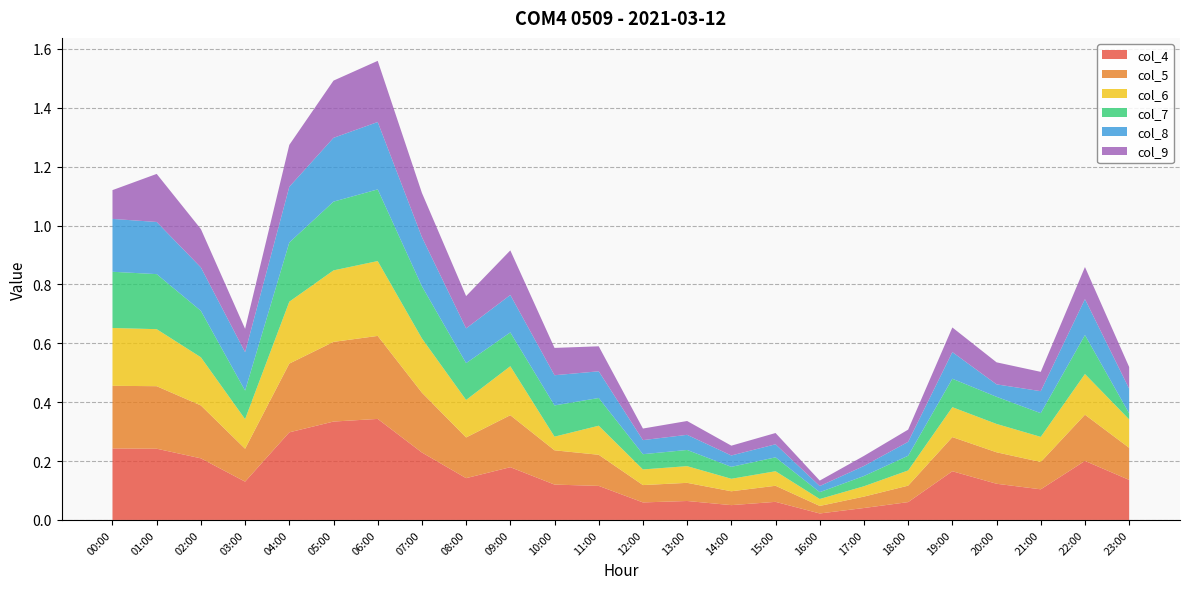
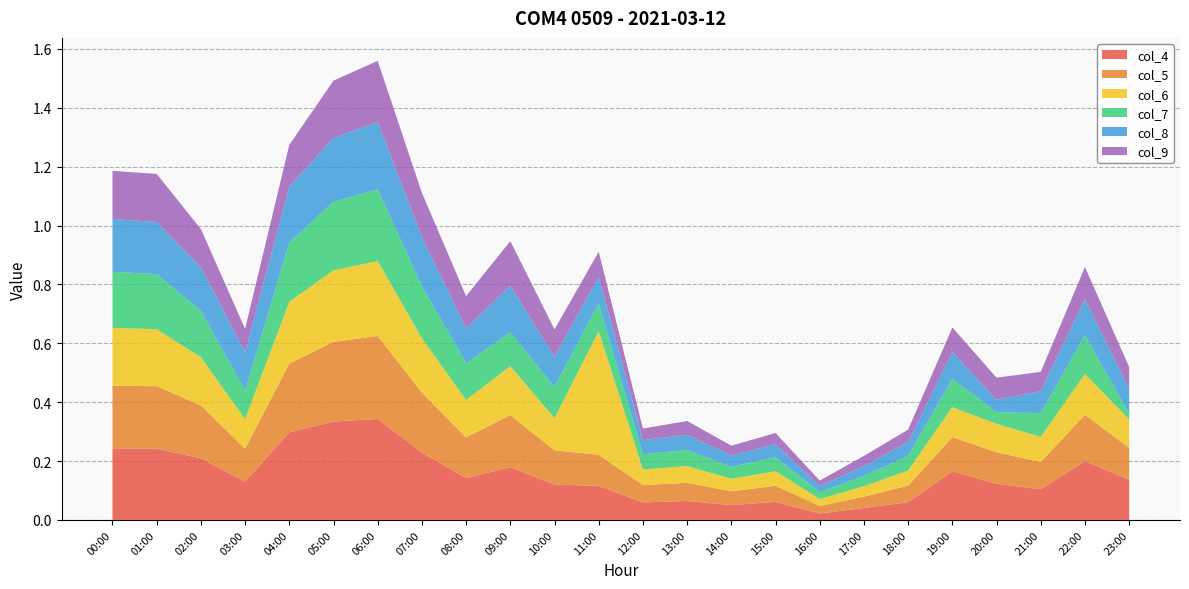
col_9, 00:00: 0.10 -> 0.16
col_8, 09:00: 0.13 -> 0.16
col_6, 10:00: 0.05 -> 0.11
col_6, 11:00: 0.10 -> 0.42
col_7, 20:00: 0.09 -> 0.04
